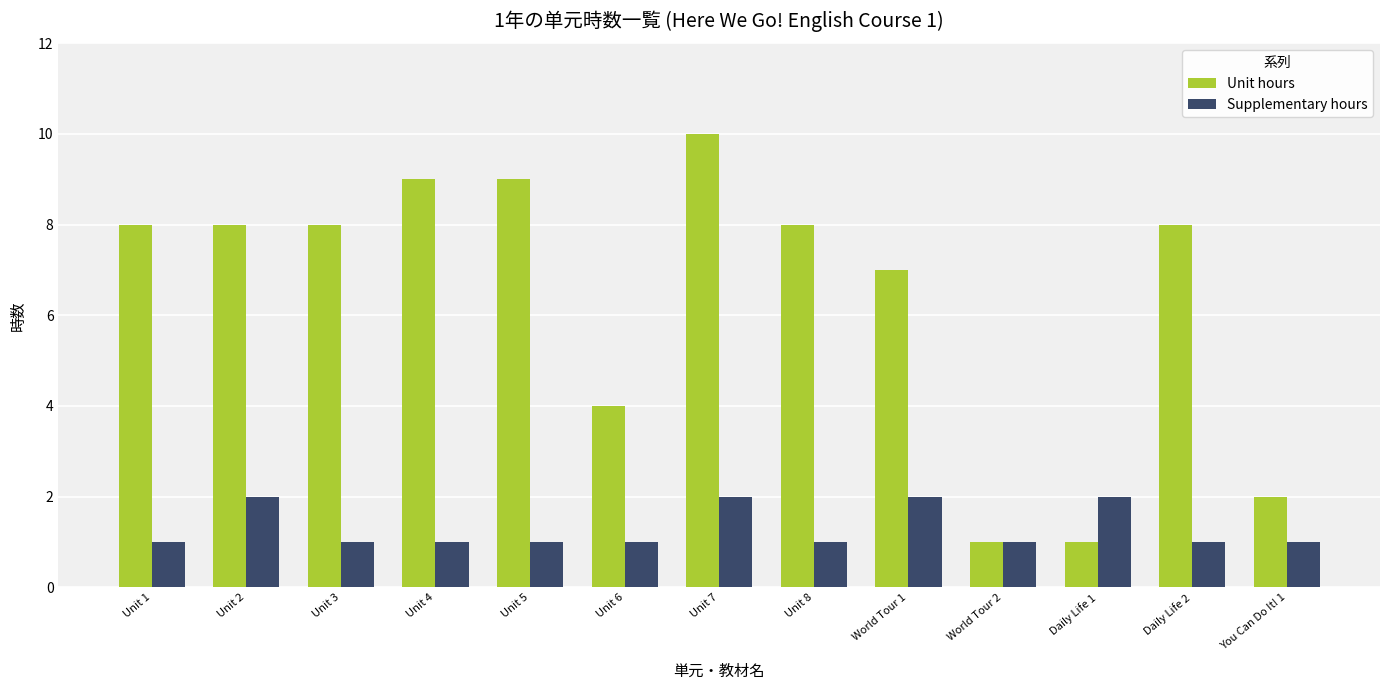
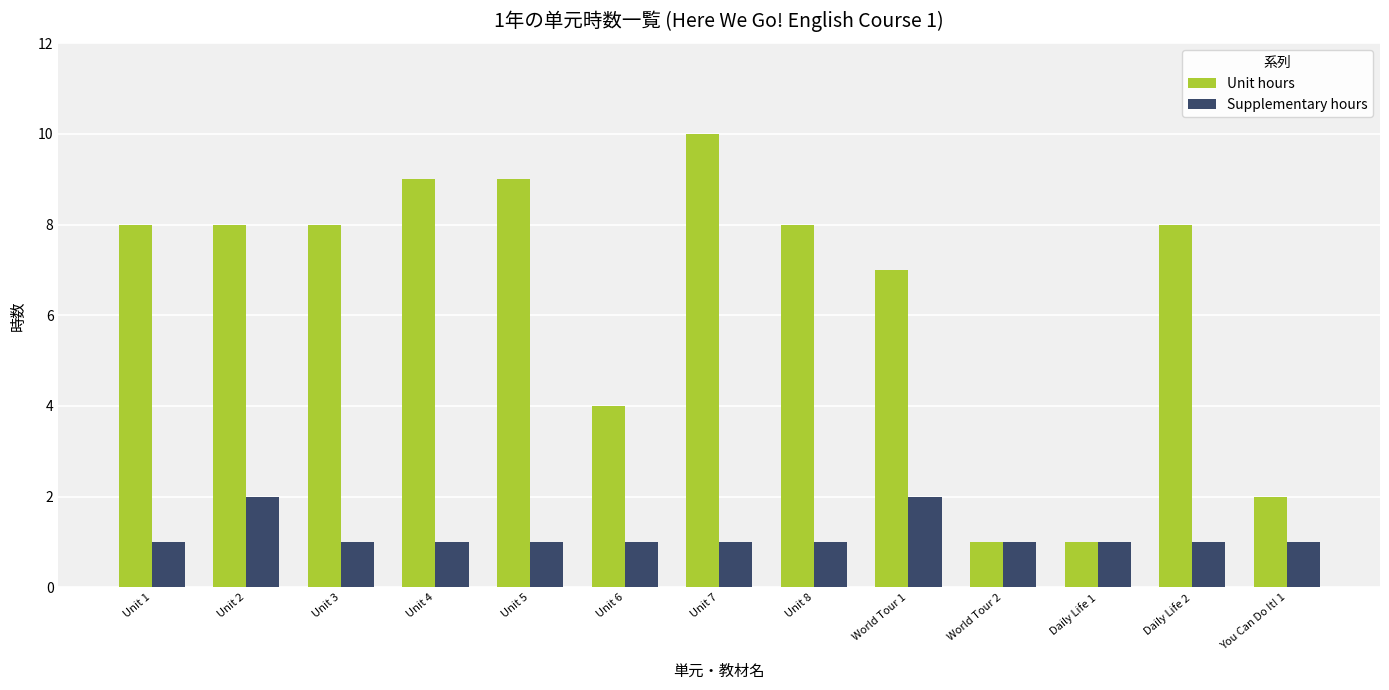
Supplementary hours, Unit 7: 2 -> 1
Supplementary hours, Daily Life 1: 2 -> 1
